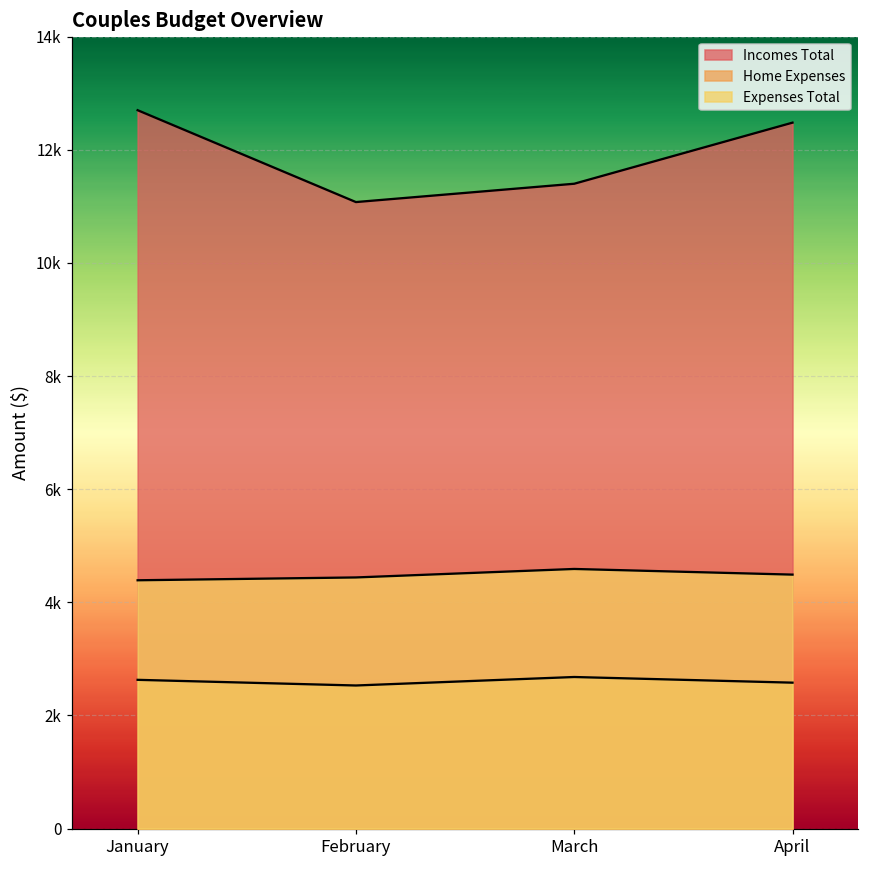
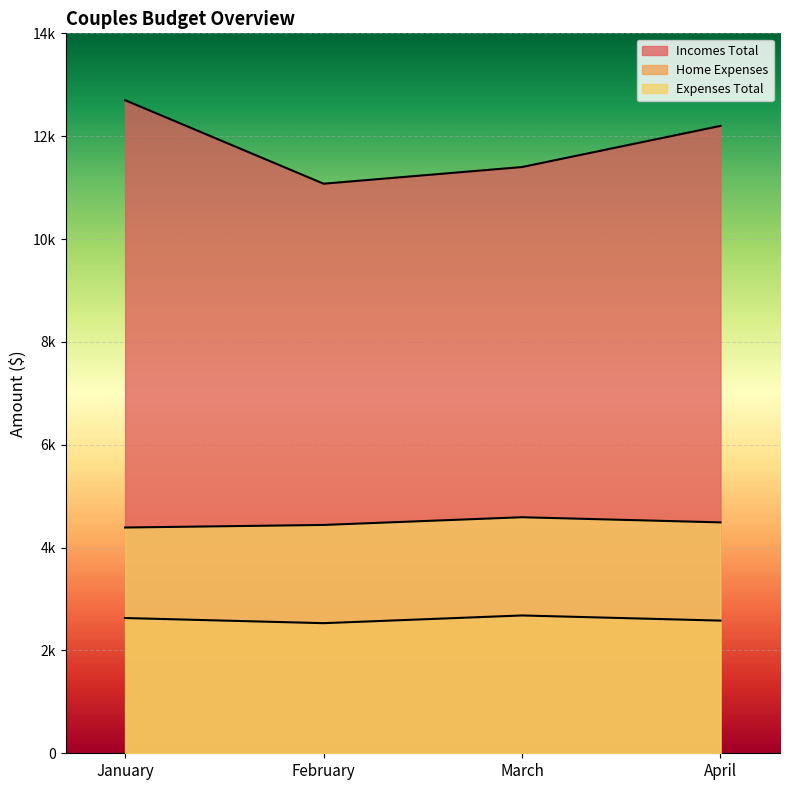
Incomes Total, April: 12500 -> 12200
